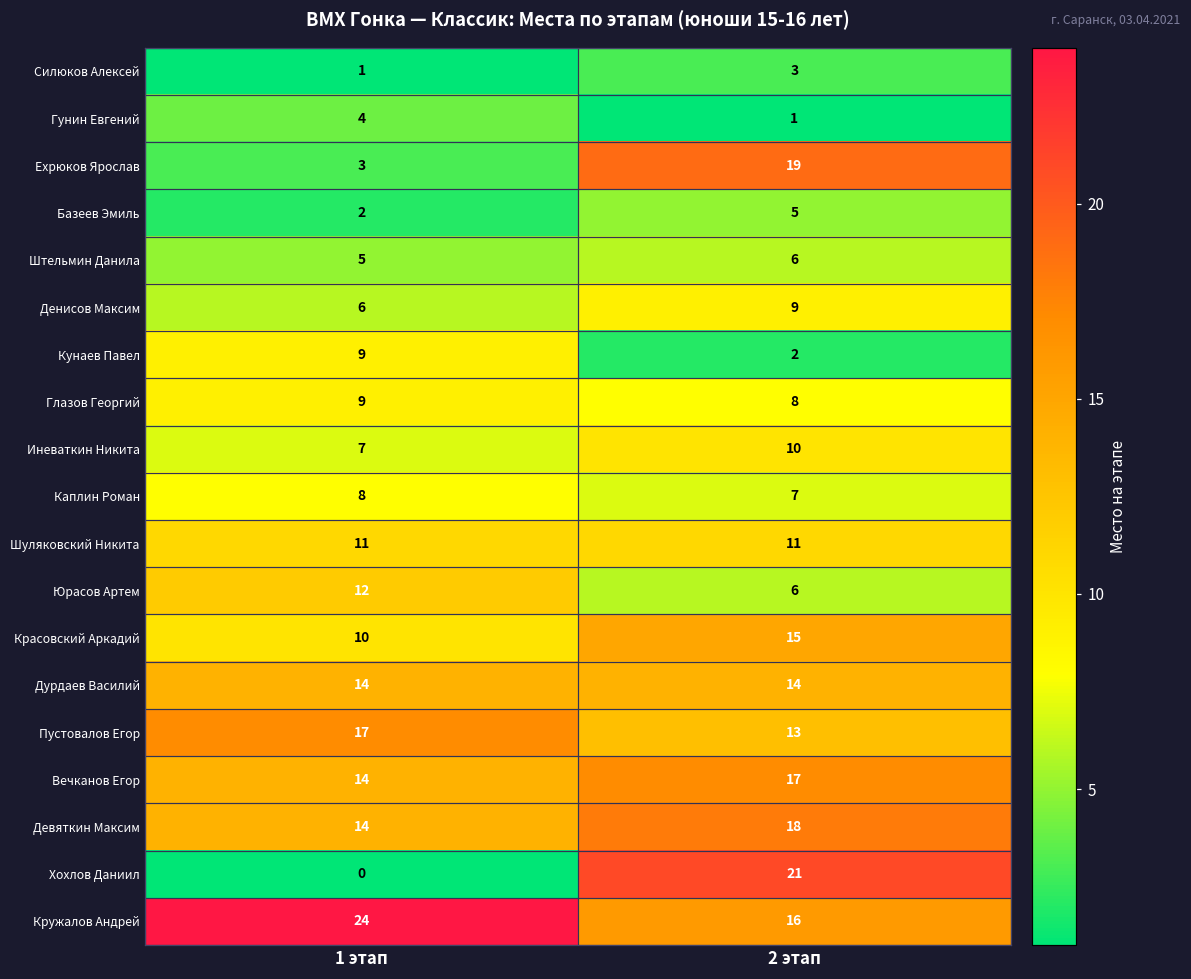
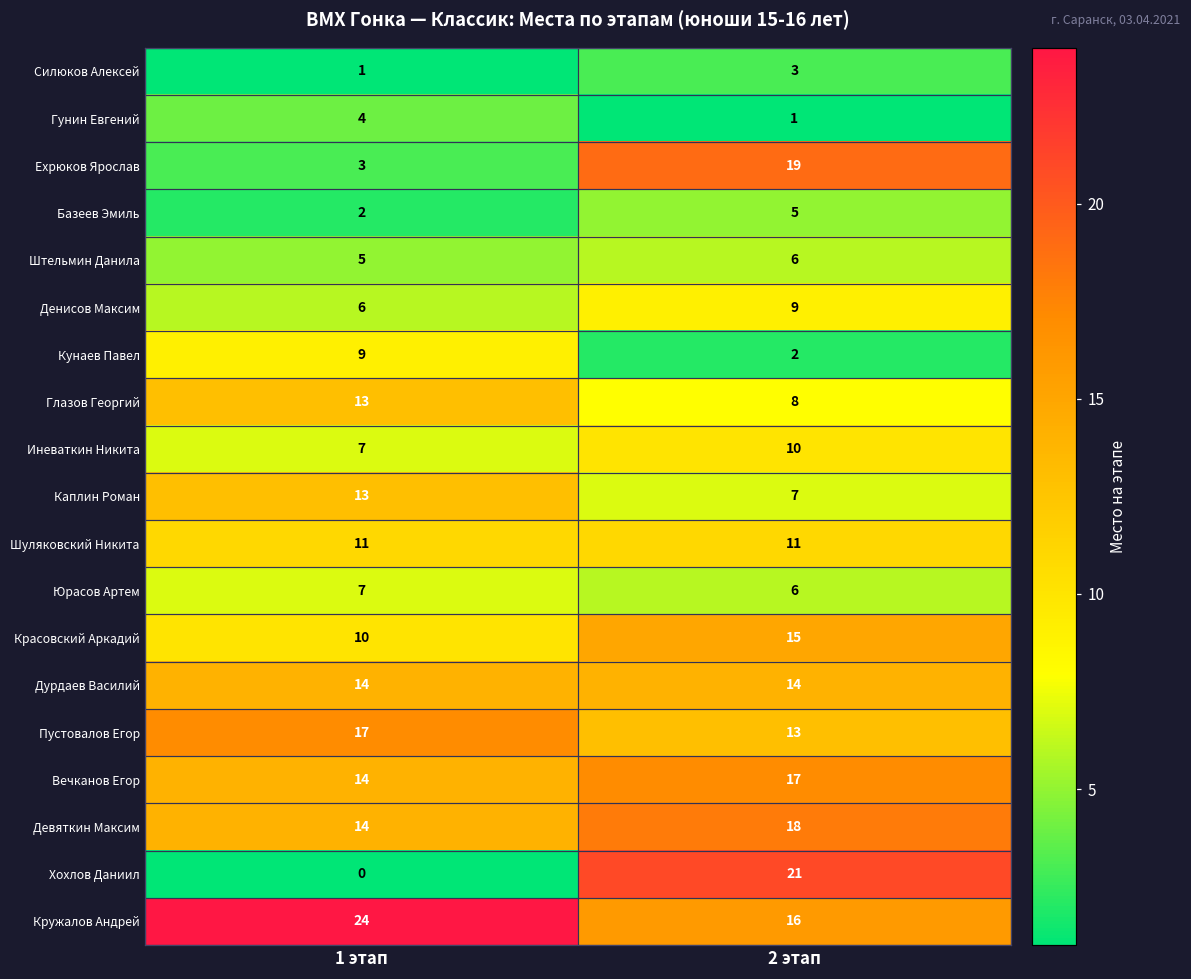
Глазов Георгий, 1 этап: 9 -> 13
Каплин Роман, 1 этап: 8 -> 13
Юрасов Артем, 1 этап: 12 -> 7
